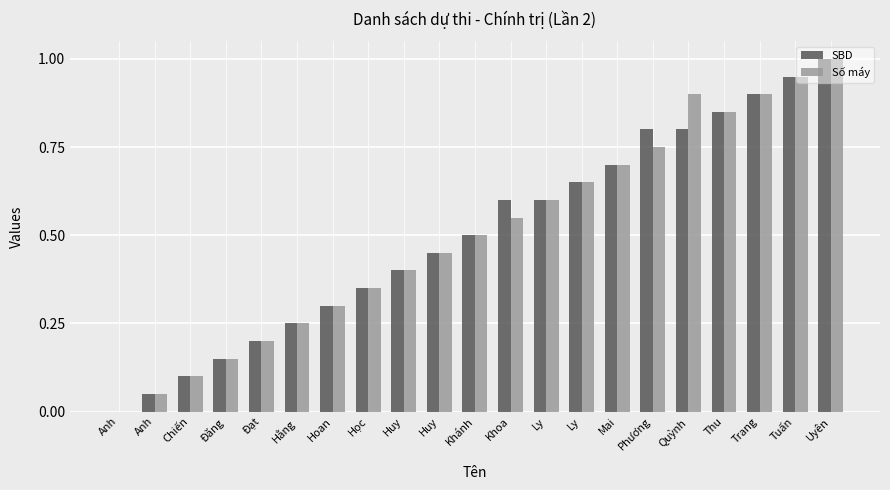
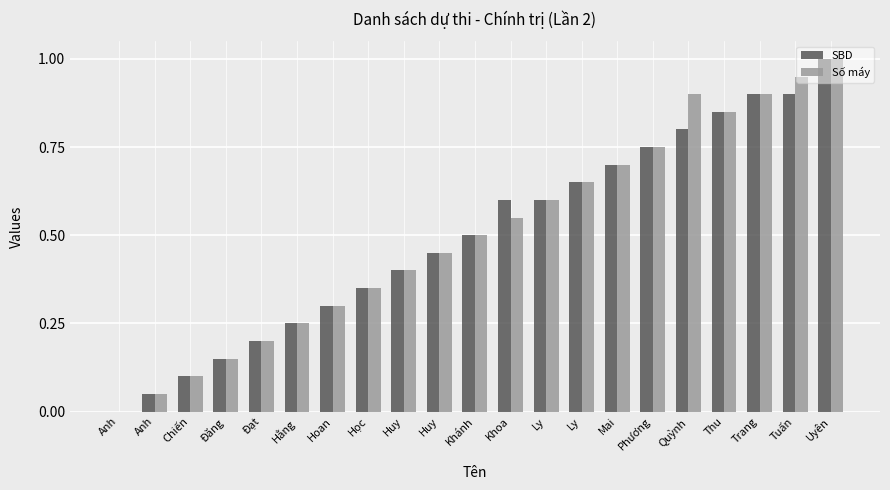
SBD, Phương: 0.80 -> 0.75
SBD, Tuấn: 0.95 -> 0.90
